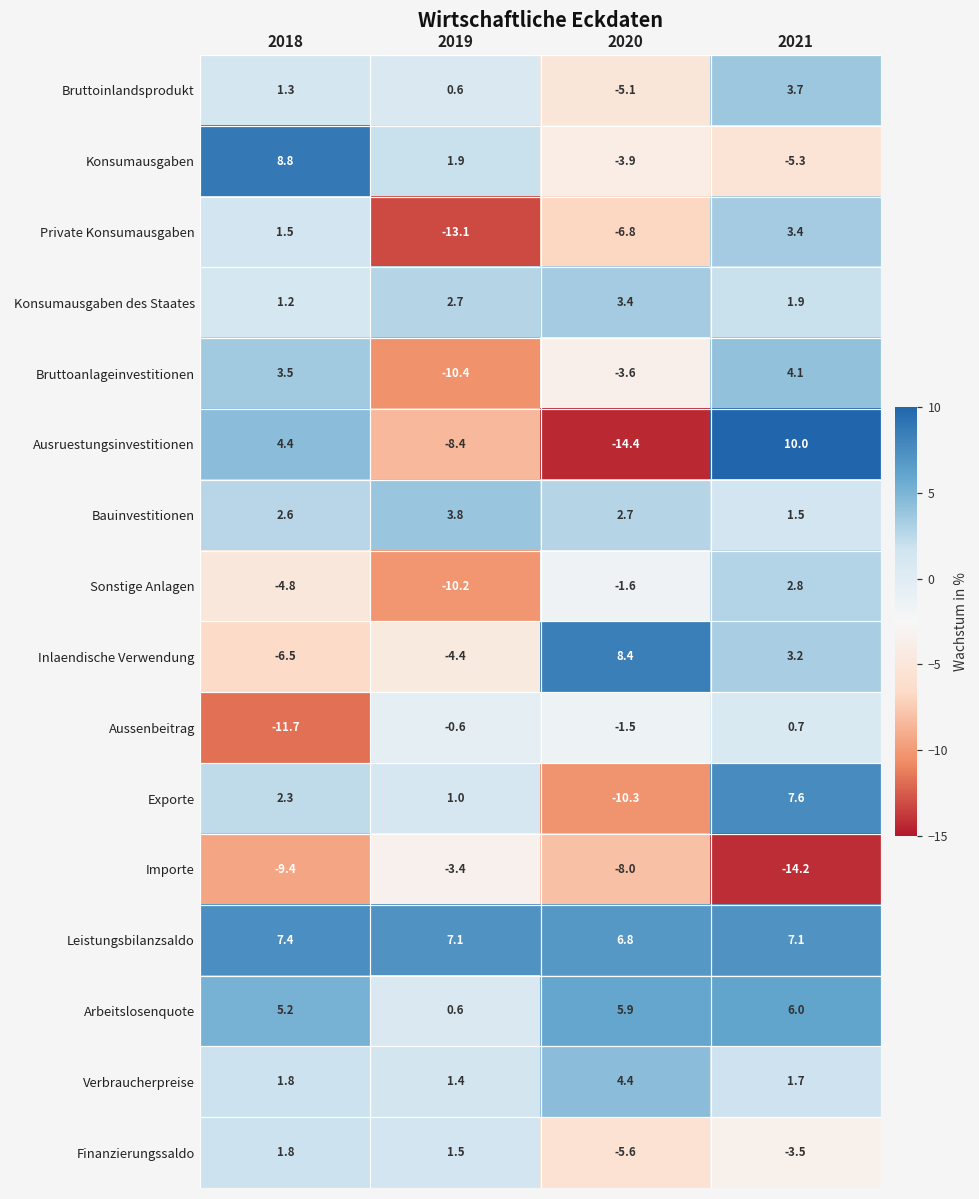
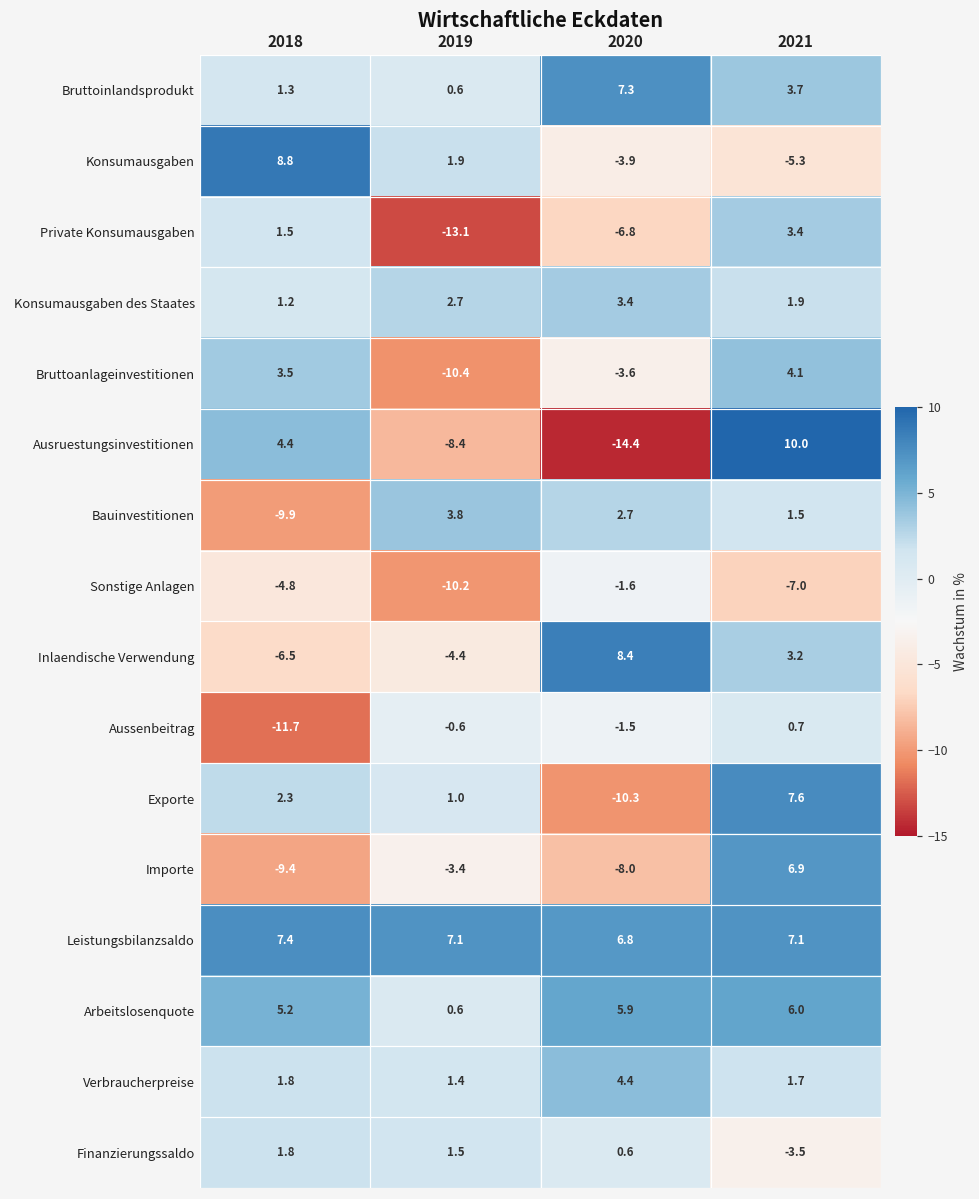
Bruttoinlandsprodukt, 2020: -5.1 -> 7.3
Bauinvestitionen, 2018: 2.6 -> -9.9
Sonstige Anlagen, 2021: 2.8 -> -7.0
Importe, 2021: -14.2 -> 6.9
Finanzierungssaldo, 2020: -5.6 -> 0.6
